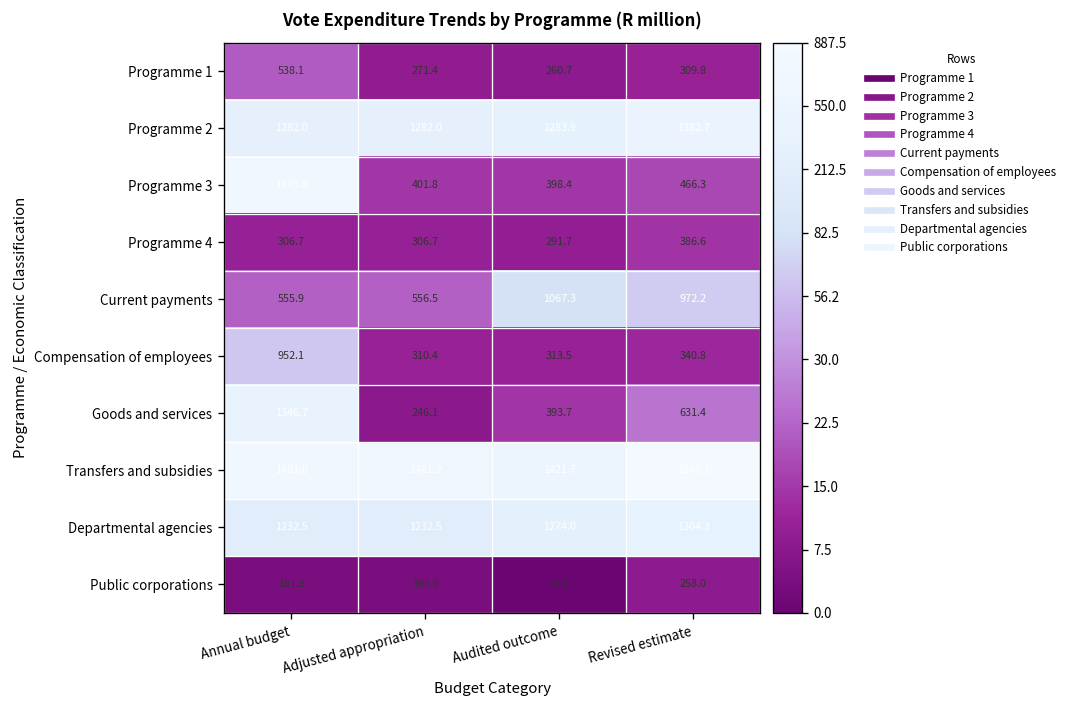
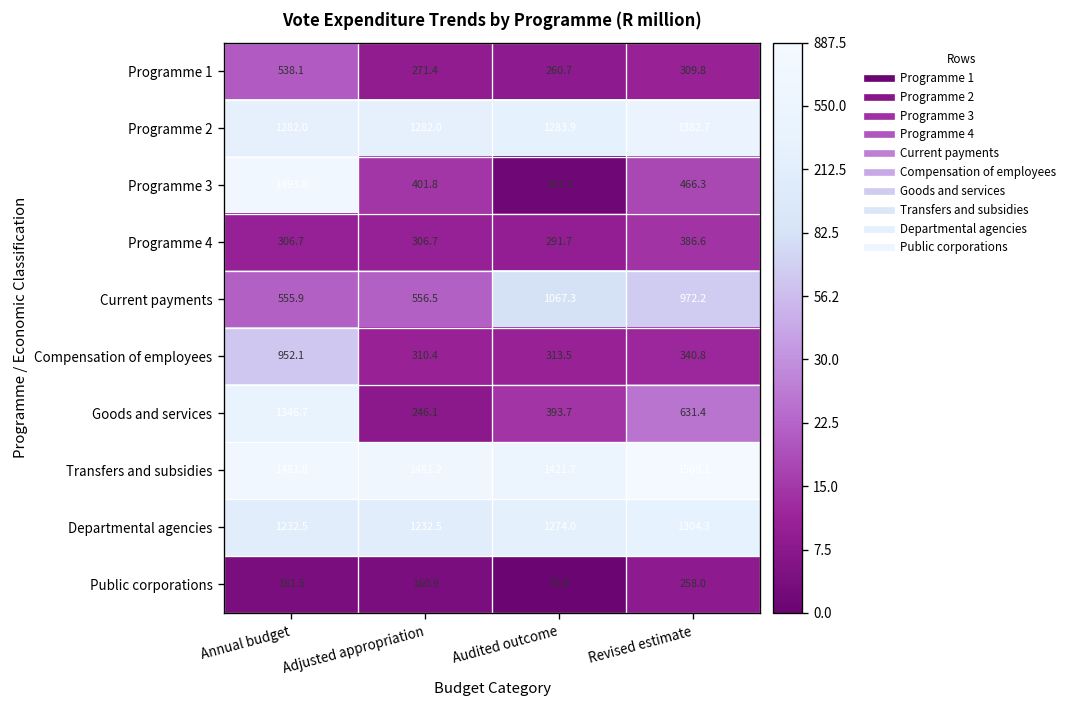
Programme 3, Audited outcome: 398.4 -> 107.2
